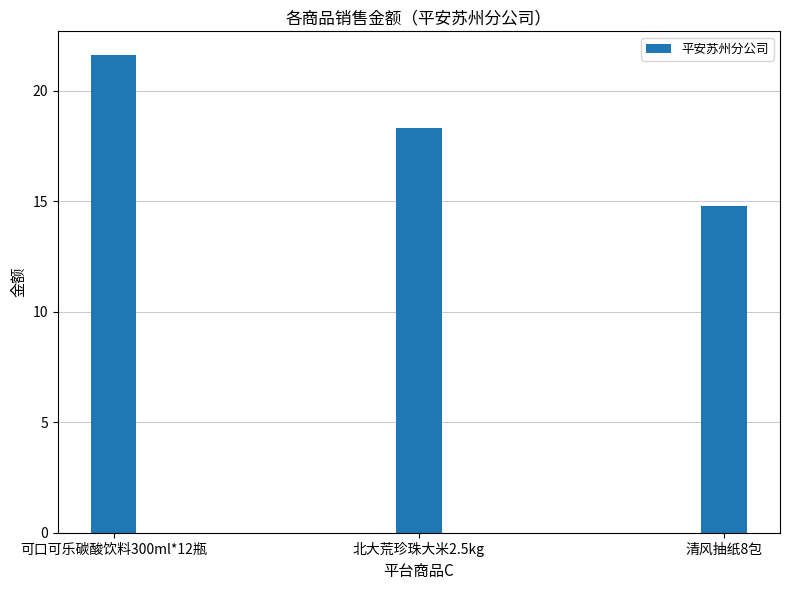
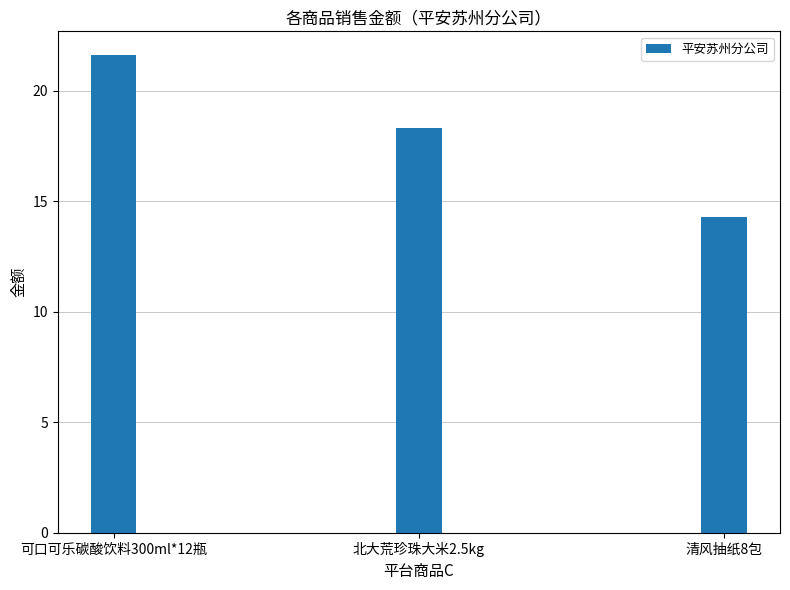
清风抽纸8包: 14.8 -> 14.3
